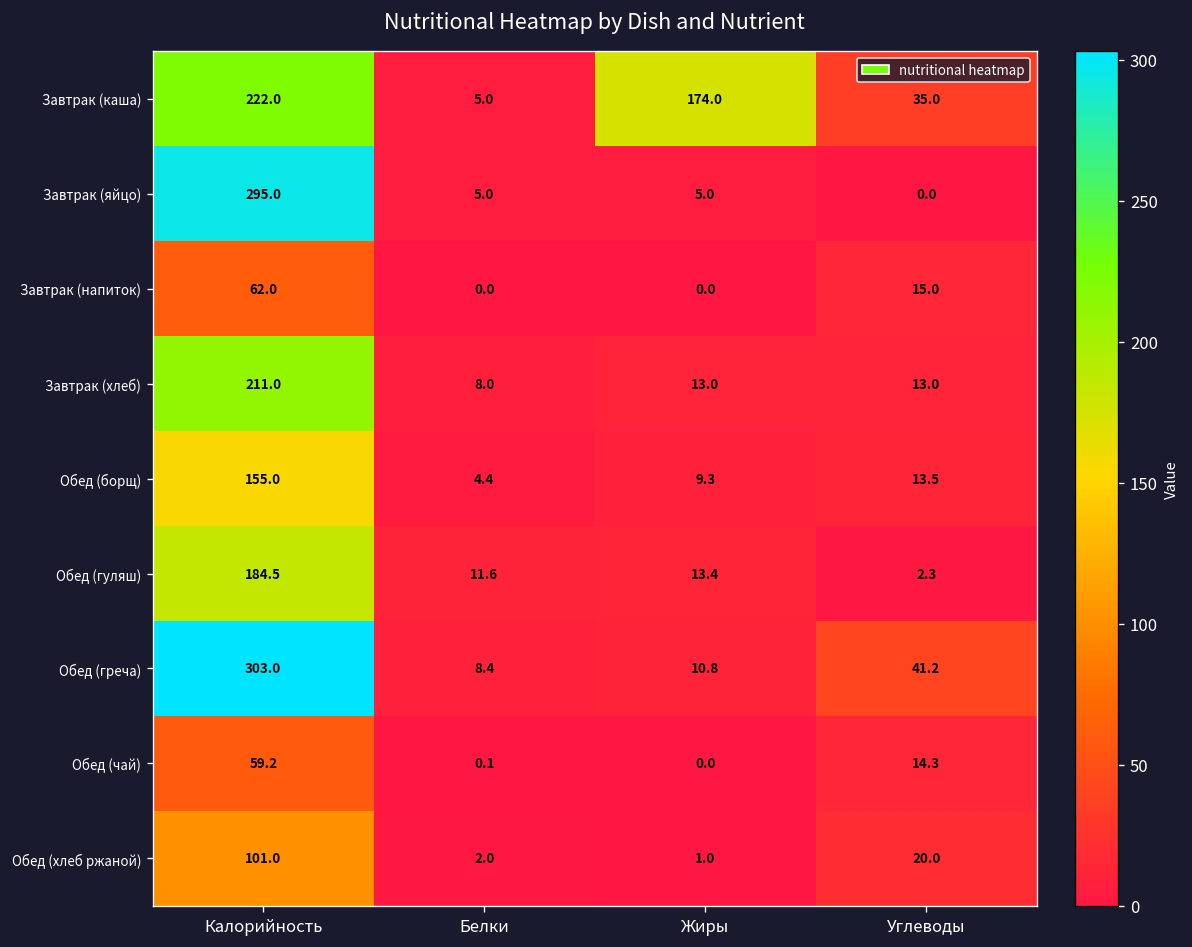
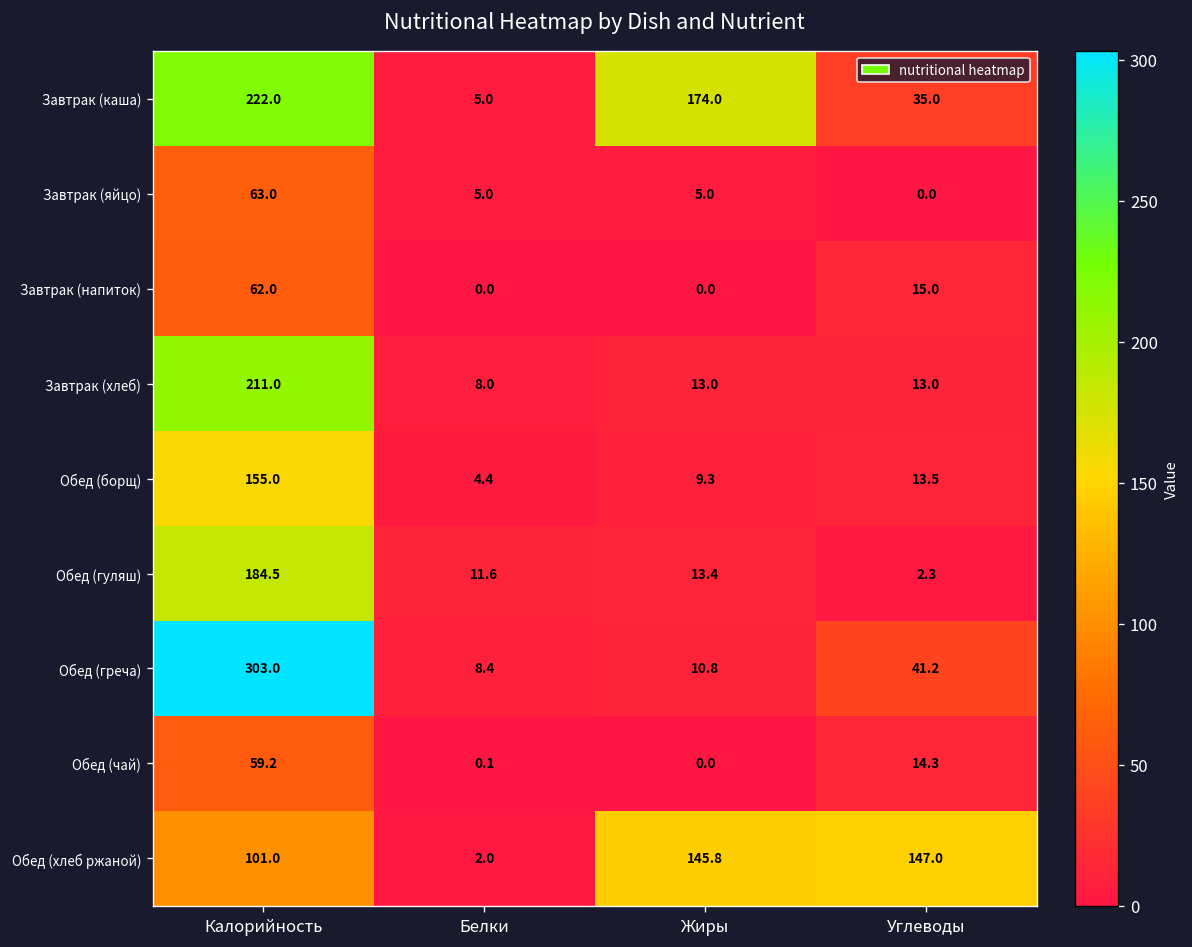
Завтрак (яйцо), Калорийность: 295.0 -> 63.0
Обед (хлеб ржаной), Жиры: 1.0 -> 145.8
Обед (хлеб ржаной), Углеводы: 20.0 -> 147.0
